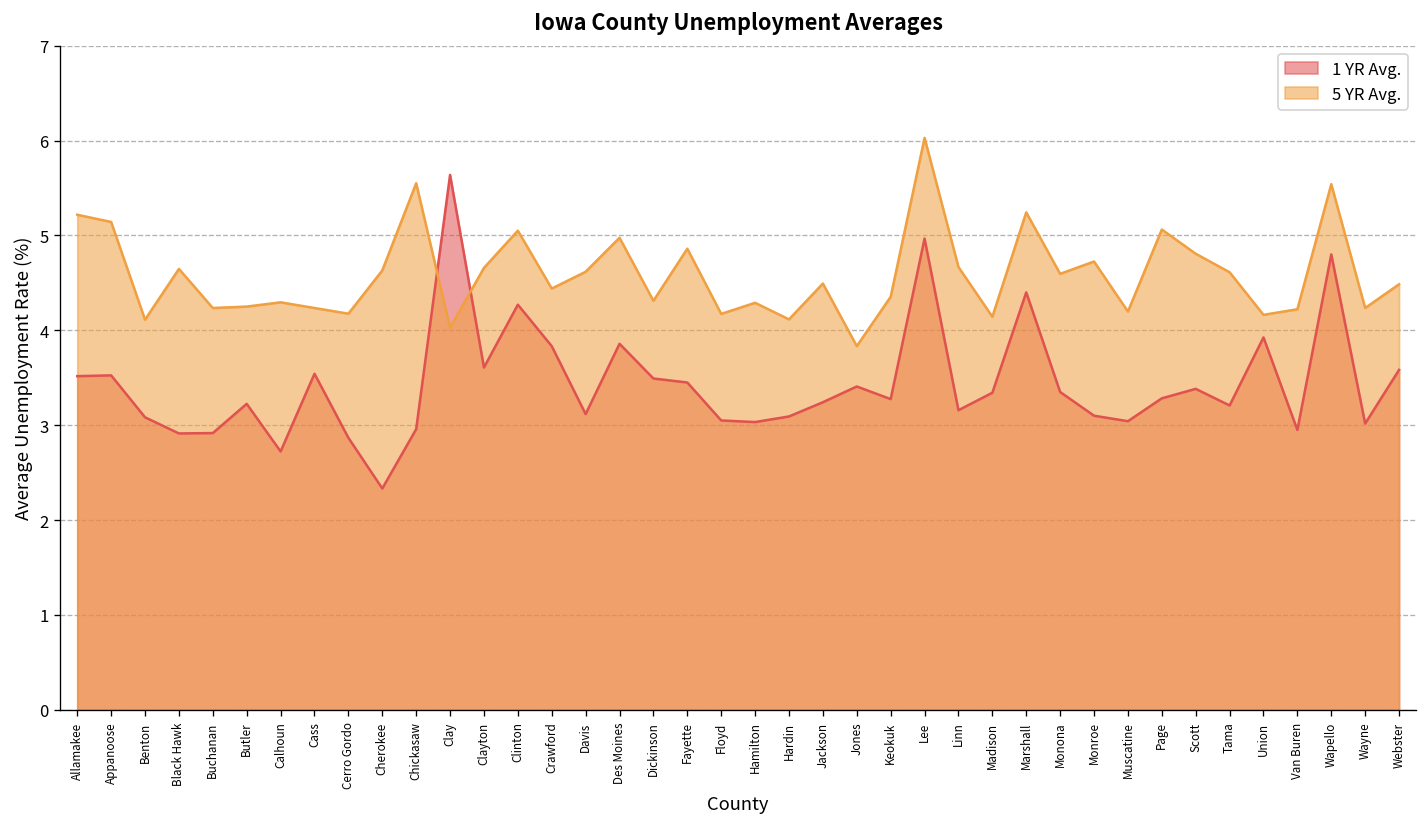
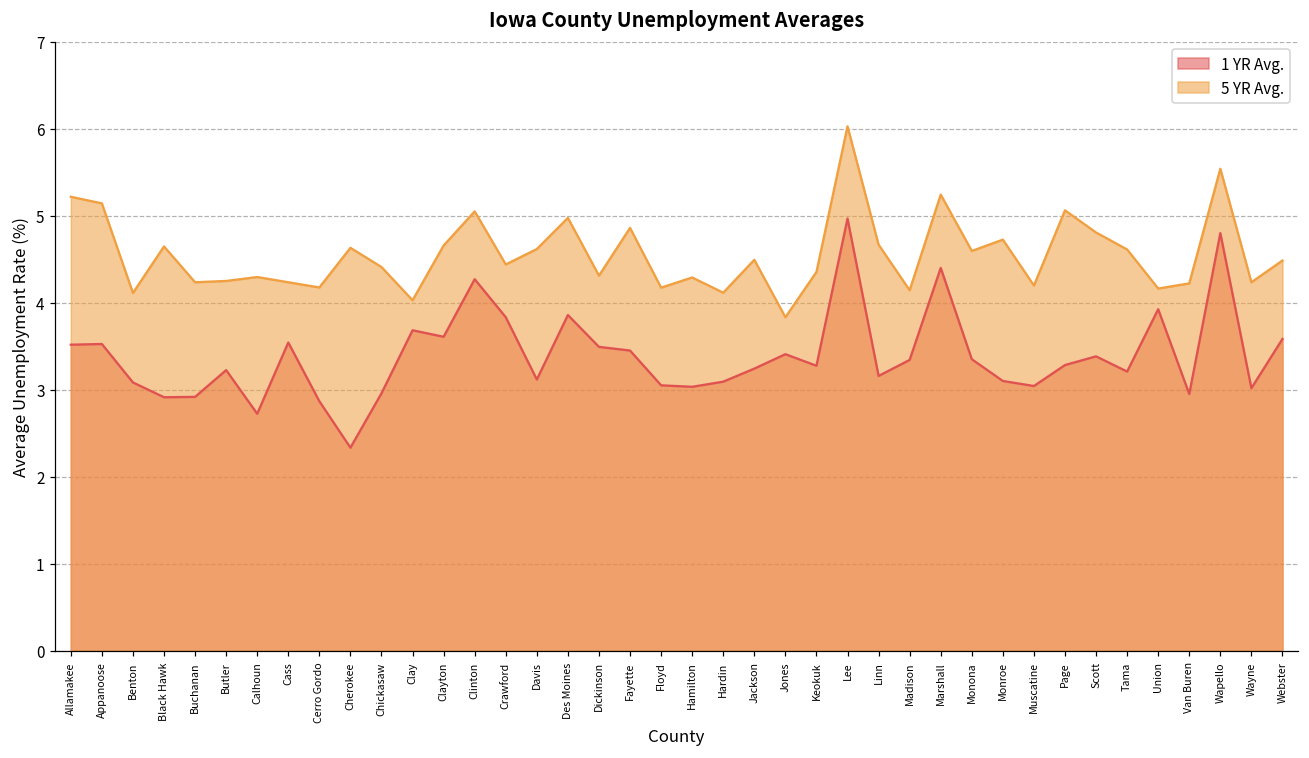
5 YR Avg., Chickasaw: 5.6 -> 4.4
1 YR Avg., Clay: 5.6 -> 3.7
